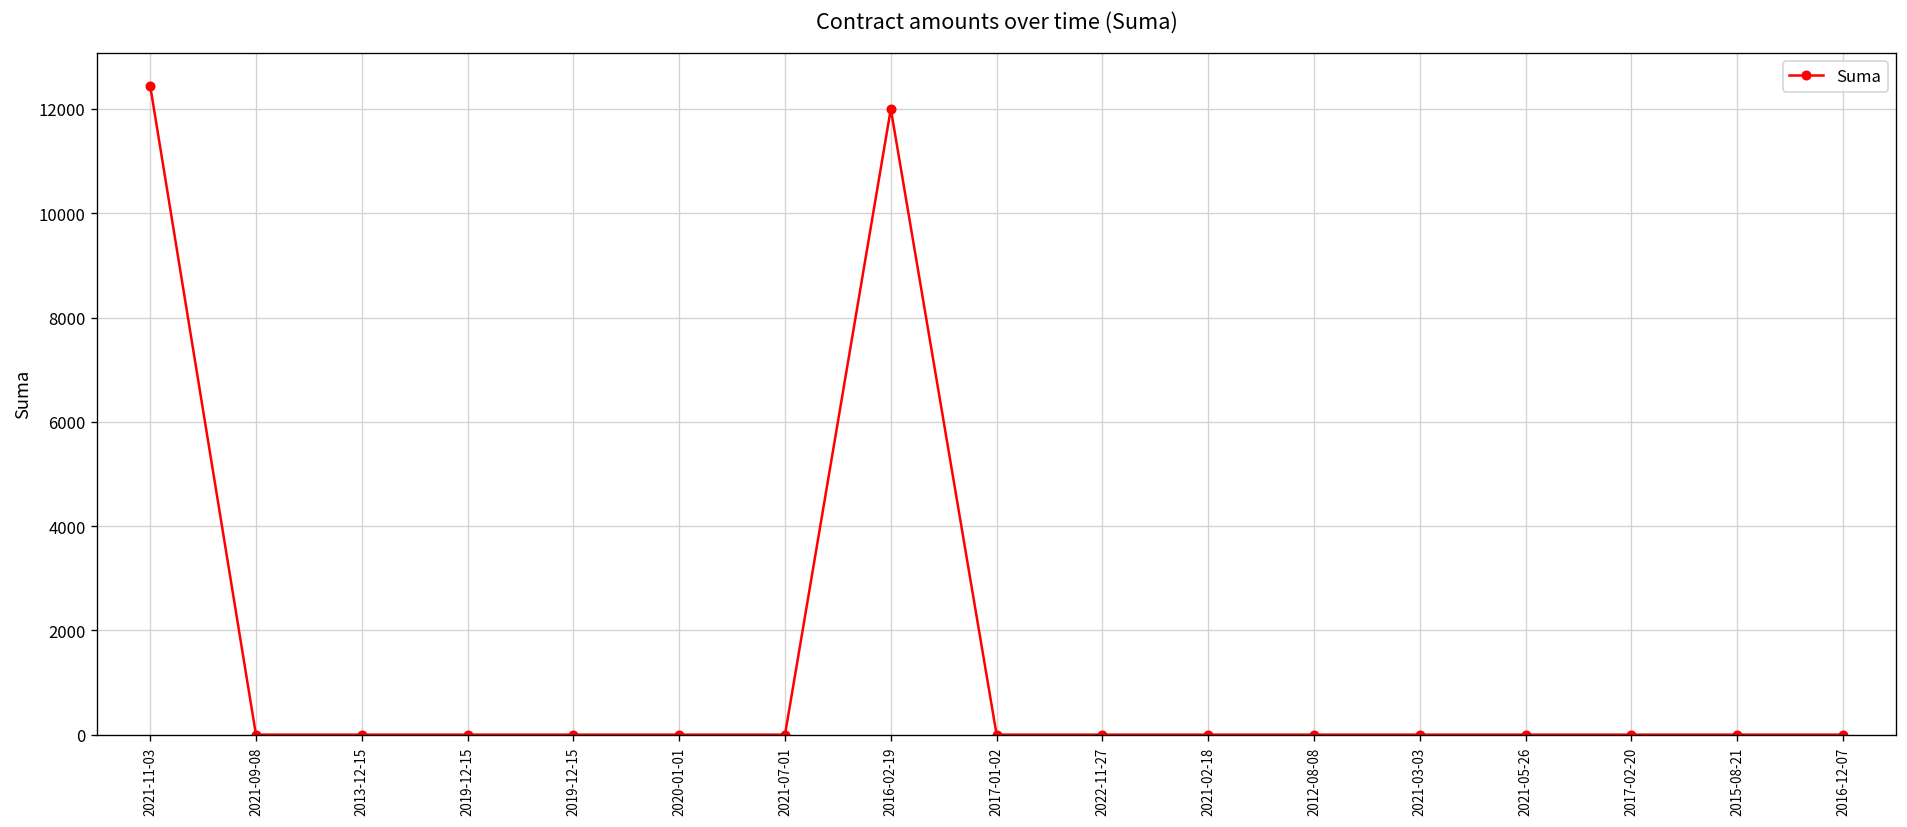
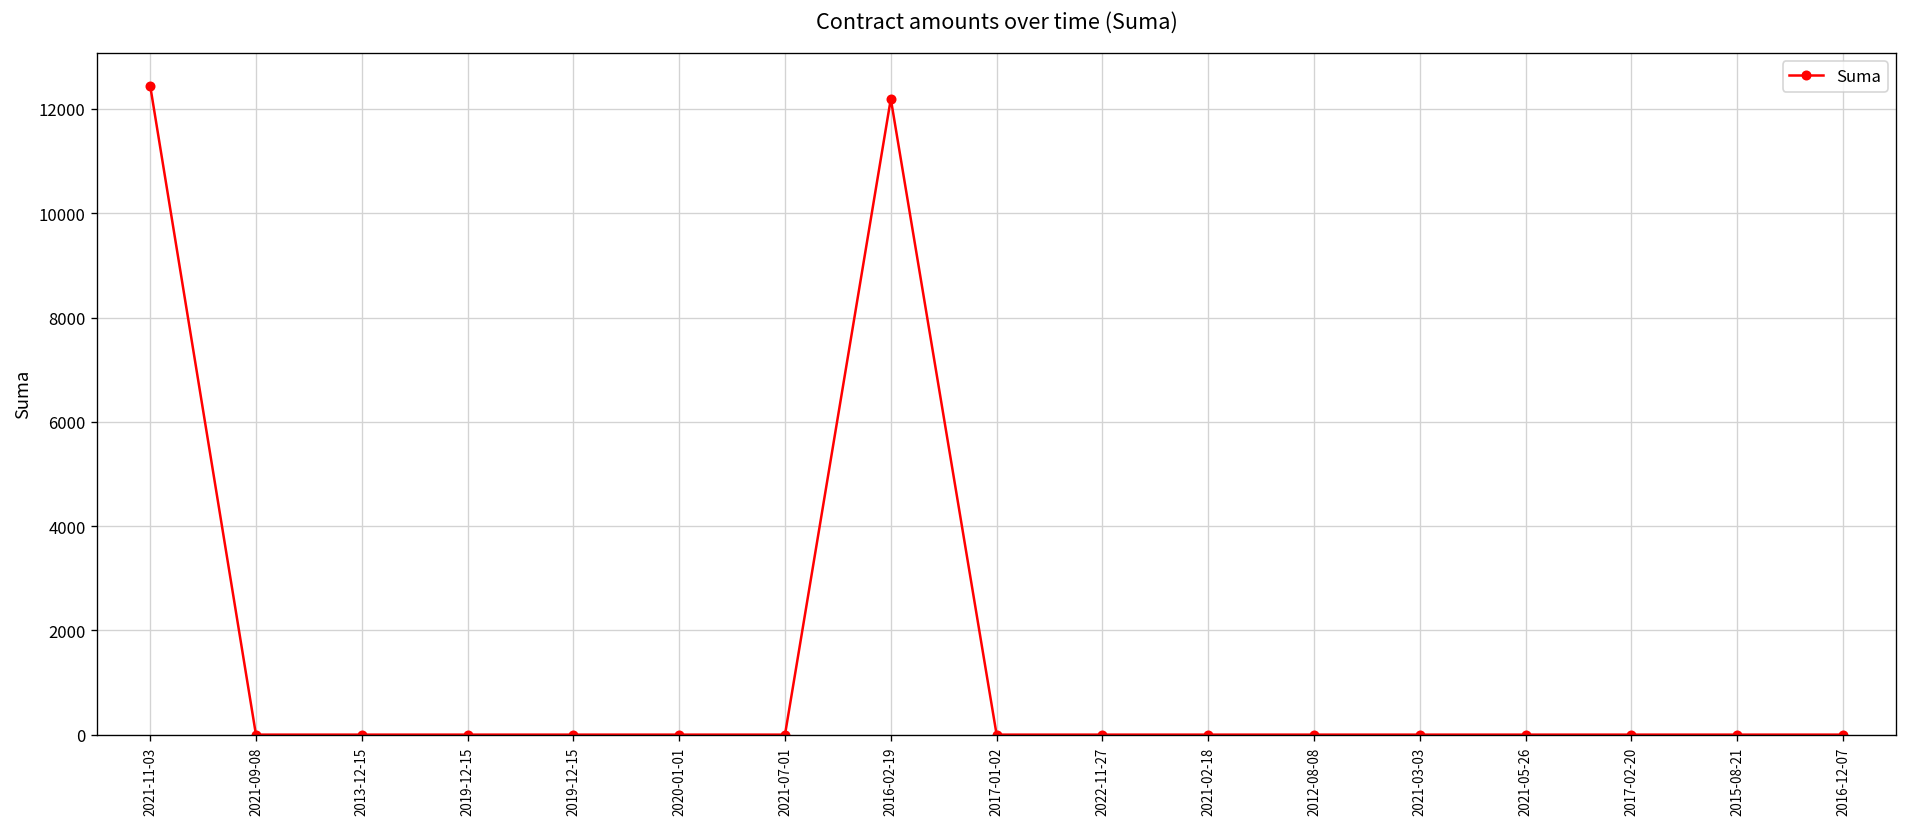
2016-02-19: 12000 -> 12200
